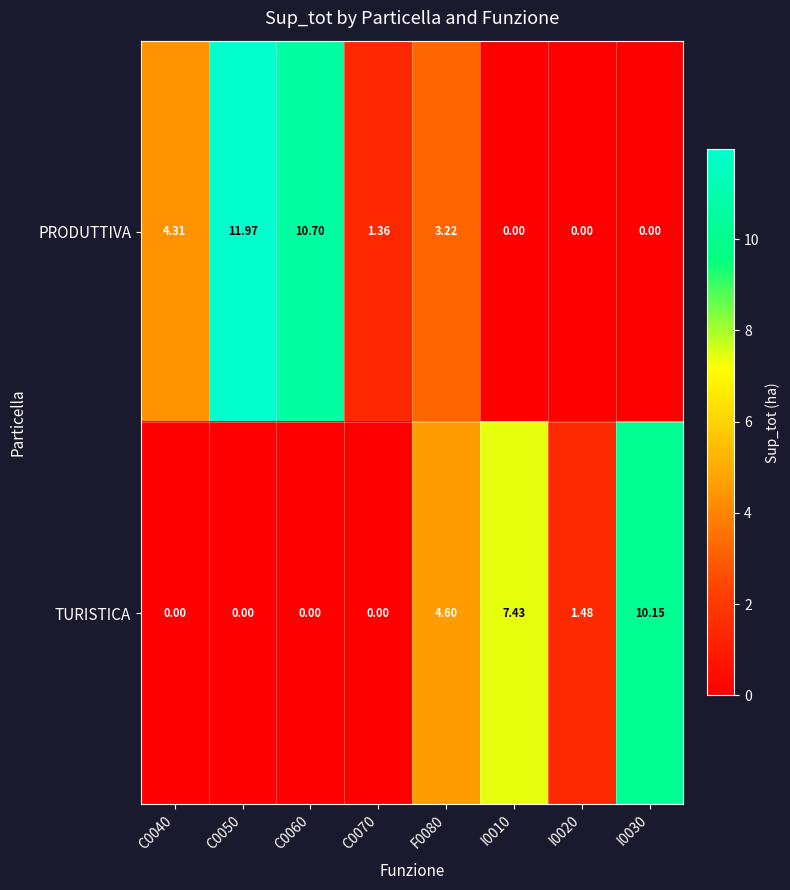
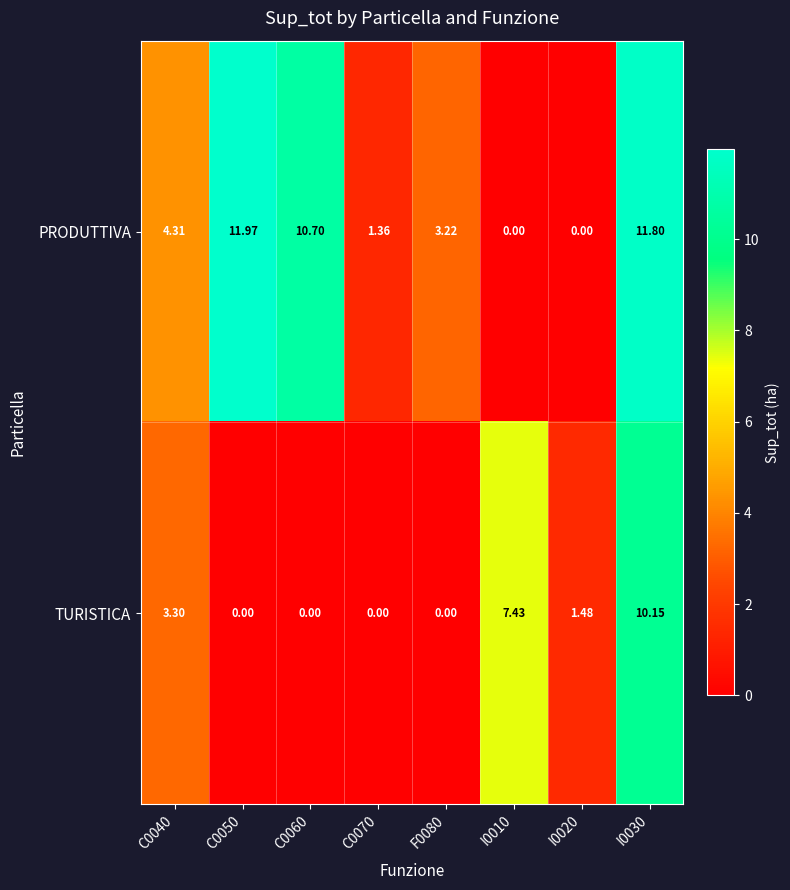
PRODUTTIVA, I0030: 0.00 -> 11.80
TURISTICA, C0040: 0.00 -> 3.30
TURISTICA, F0080: 4.60 -> 0.00
